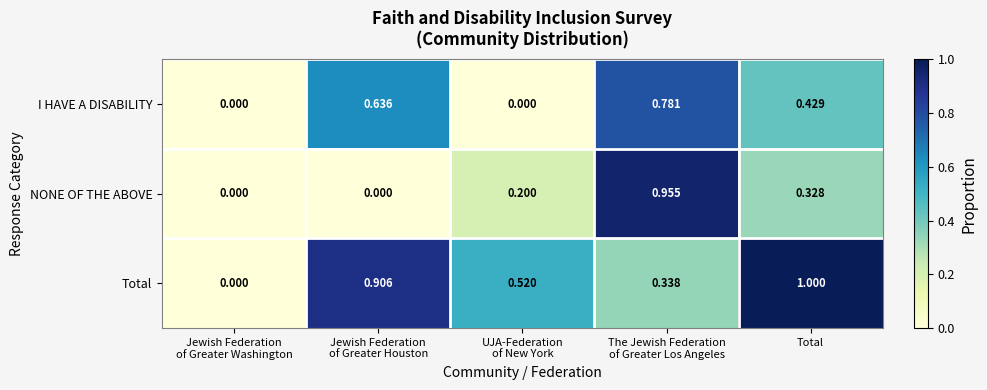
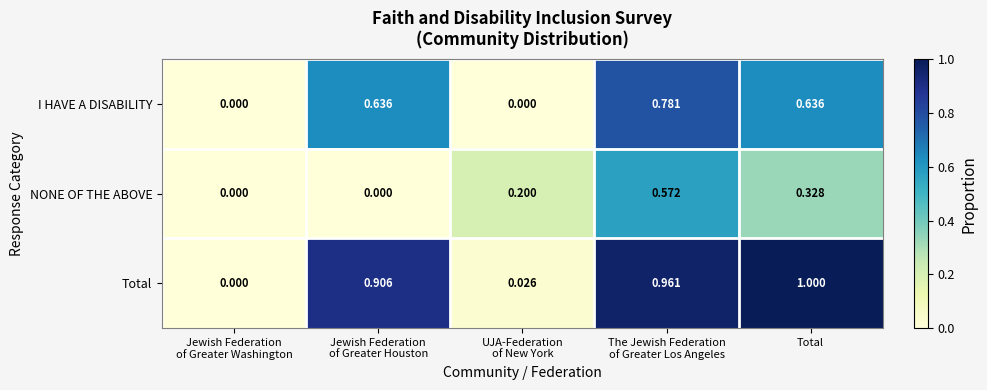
I HAVE A DISABILITY, Total: 0.429 -> 0.636
NONE OF THE ABOVE, The Jewish Federation of Greater Los Angeles: 0.955 -> 0.572
Total, UJA-Federation of New York: 0.520 -> 0.026
Total, The Jewish Federation of Greater Los Angeles: 0.338 -> 0.961
